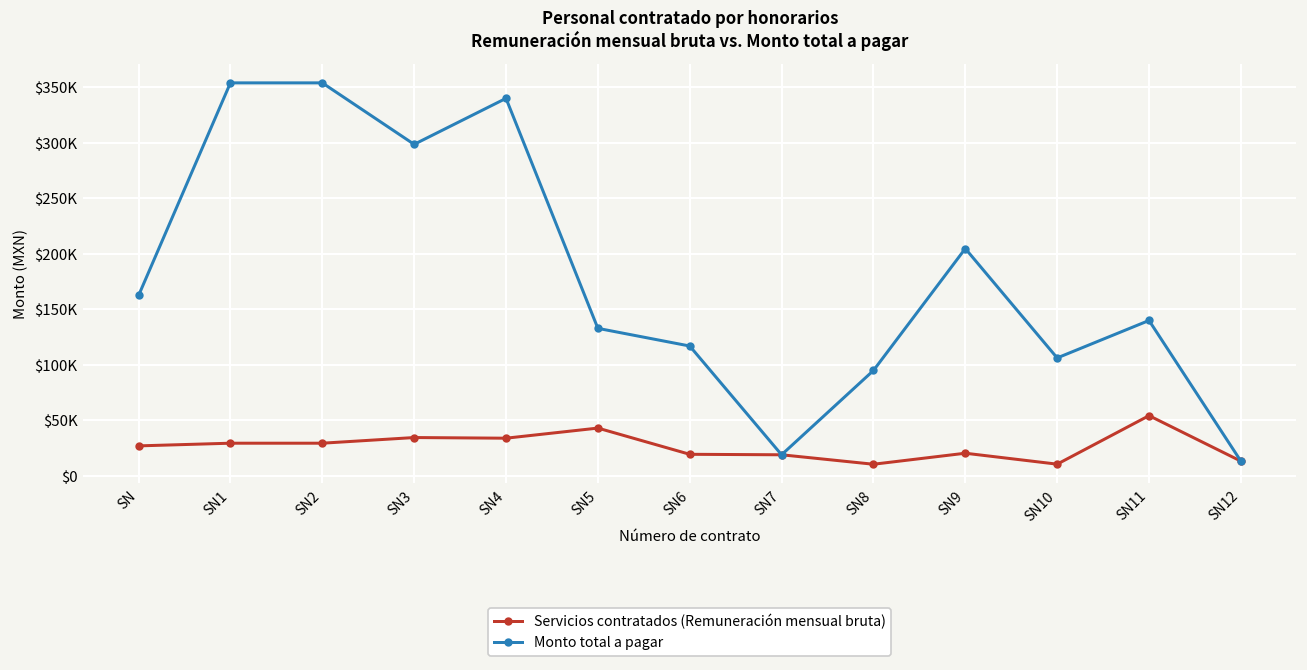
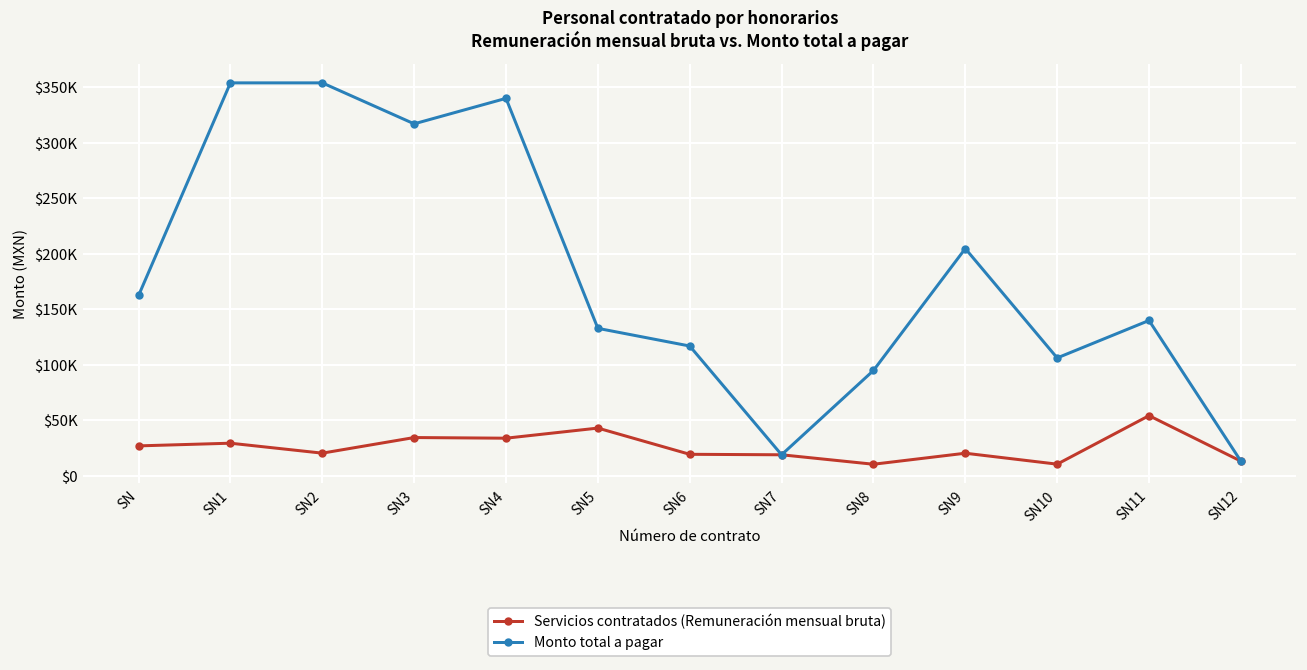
Servicios contratados (Remuneración mensual bruta), SN2: $30000 -> $20000
Monto total a pagar, SN3: $300000 -> $320000
